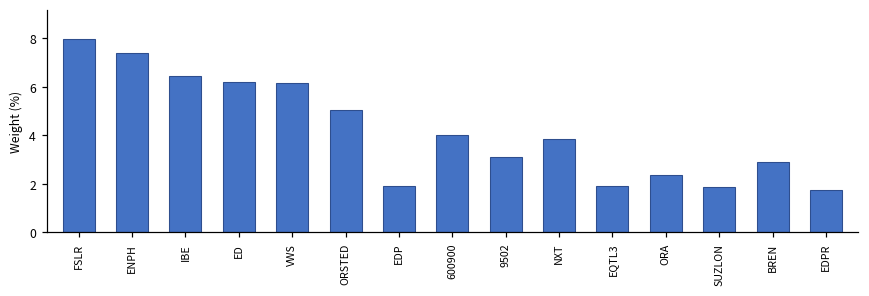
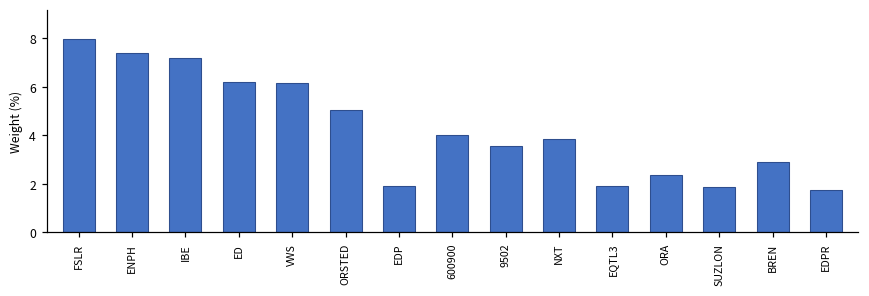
IBE: 6.5 -> 7.2
9502: 3.1 -> 3.6
